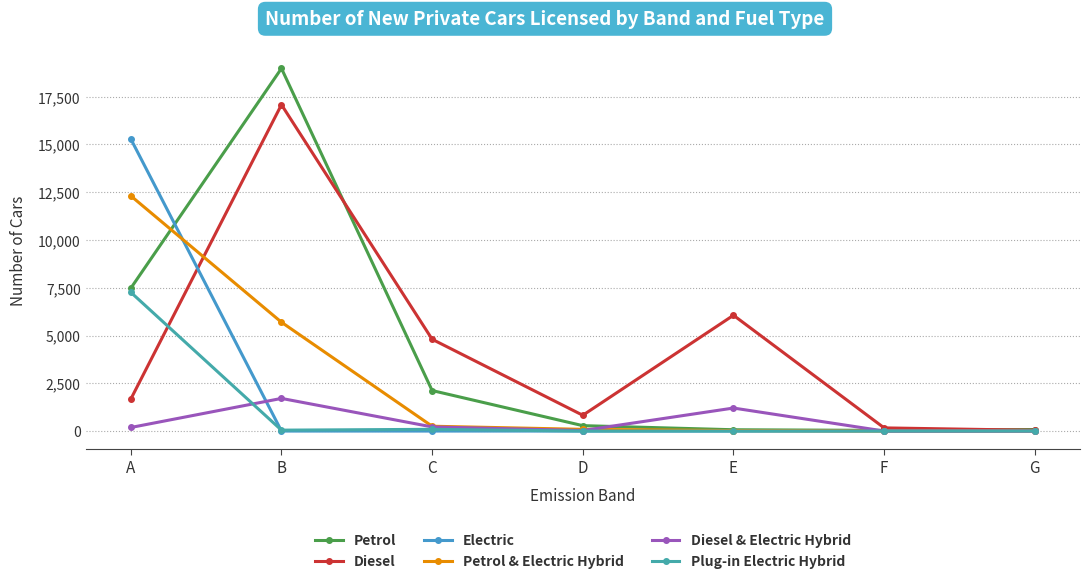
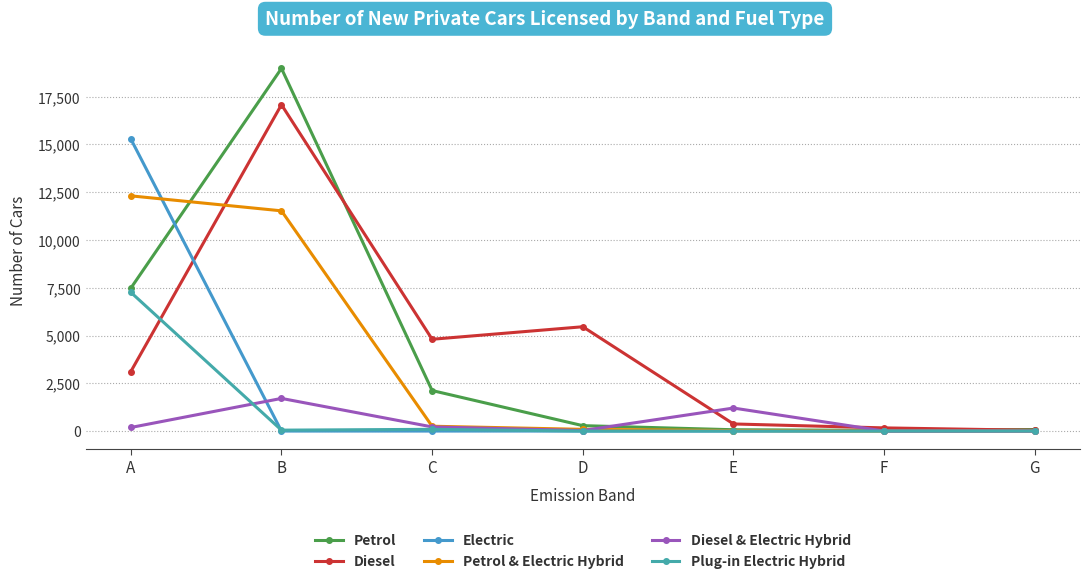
Diesel, A: 1,700 -> 3,100
Petrol & Electric Hybrid, B: 5,700 -> 11,500
Diesel, D: 800 -> 5,500
Diesel, E: 6,100 -> 400
